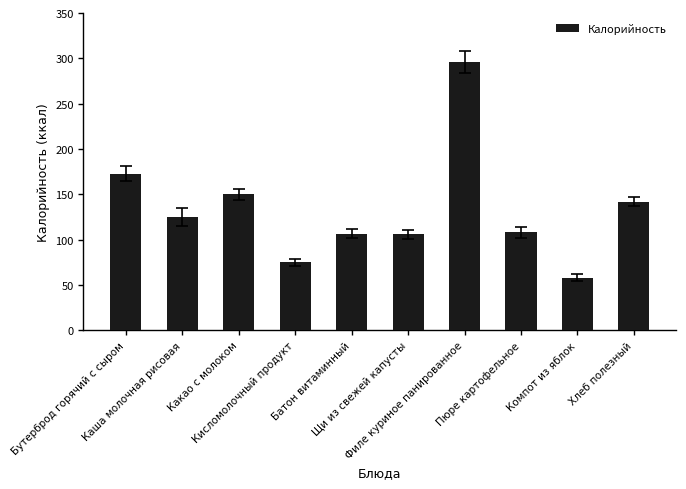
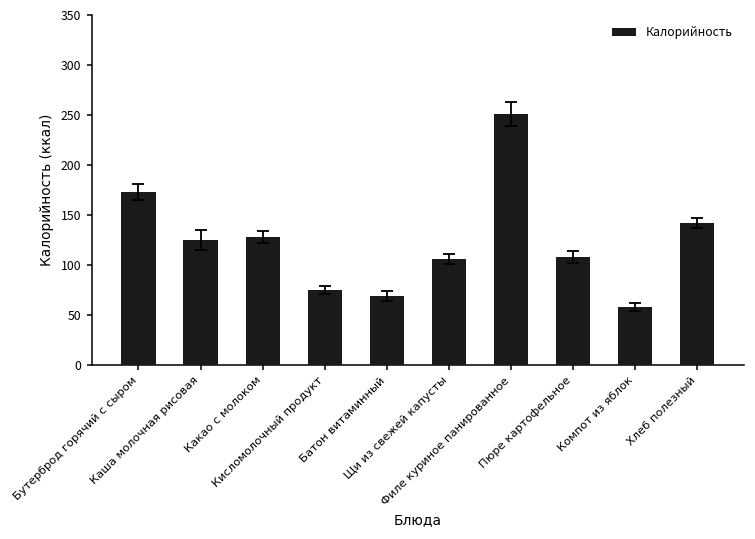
Калорийность, Какао с молоком: 150 -> 130
Калорийность, Батон витаминный: 110 -> 70
Калорийность, Филе куриное панированное: 300 -> 250
